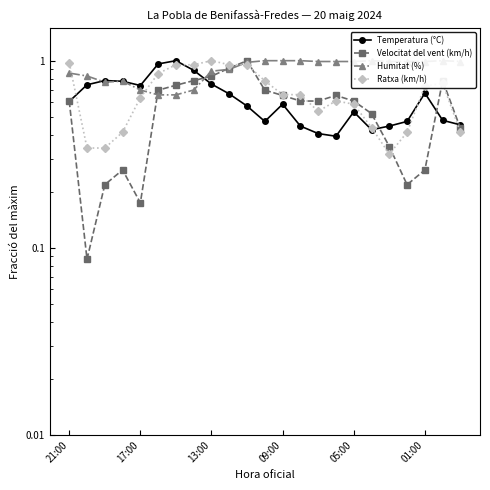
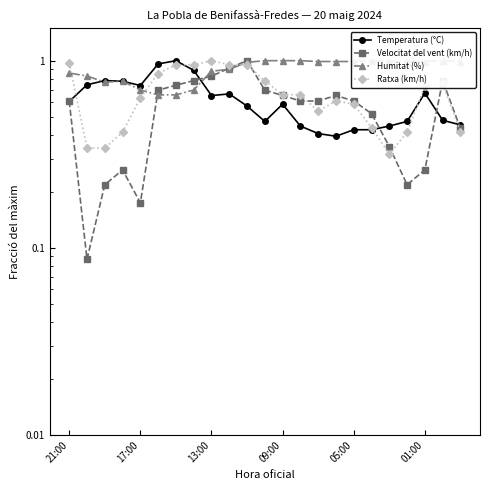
Temperatura (°C), 13:00: 0.75 -> 0.65
Temperatura (°C), 05:00: 0.53 -> 0.43
